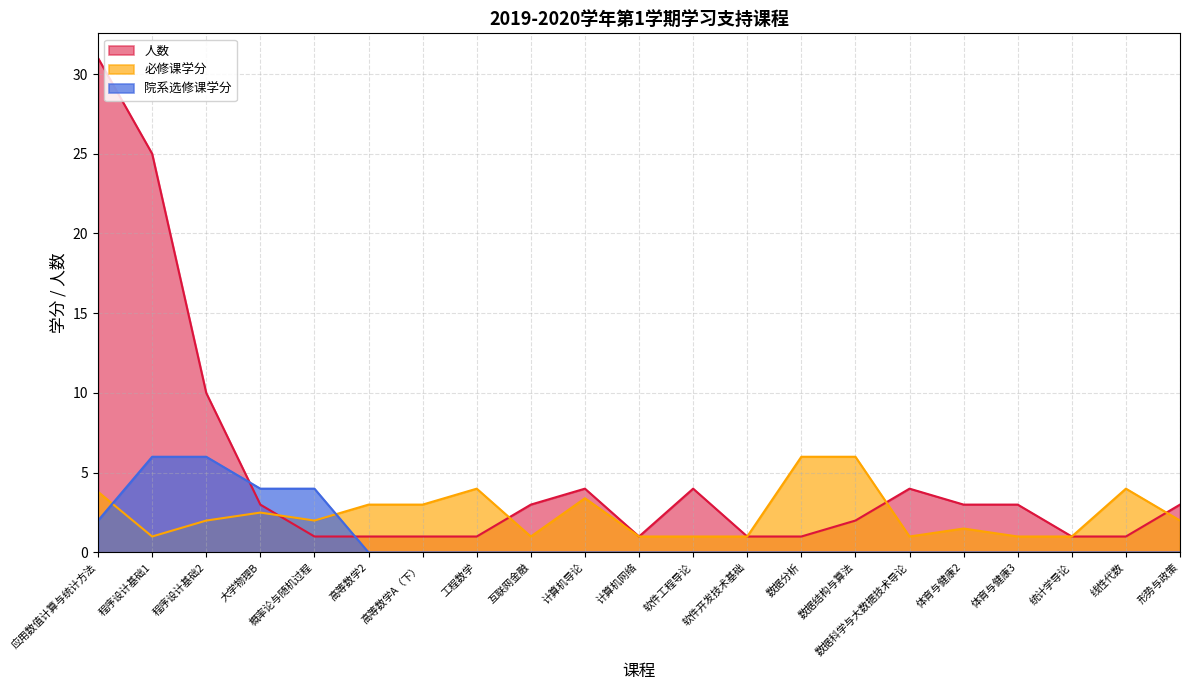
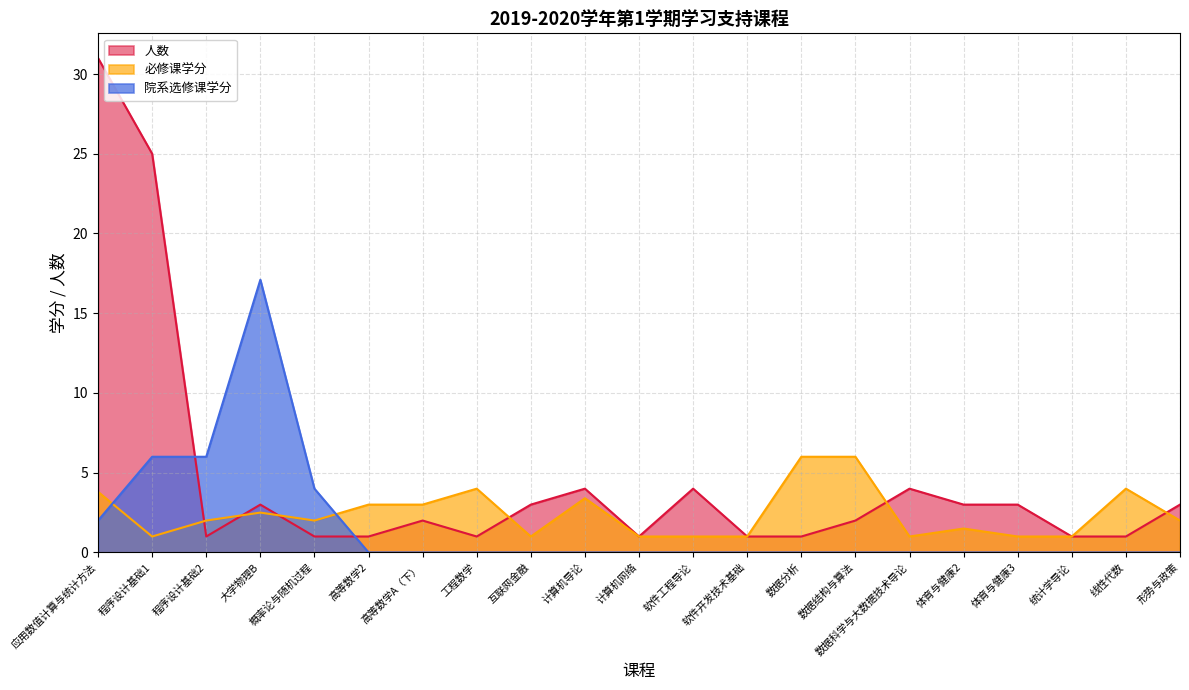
人数, 程序设计基础2: 10 -> 1
院系选修课学分, 大学物理B: 4.0 -> 17.1
人数, 高等数学A（下）: 1 -> 2
